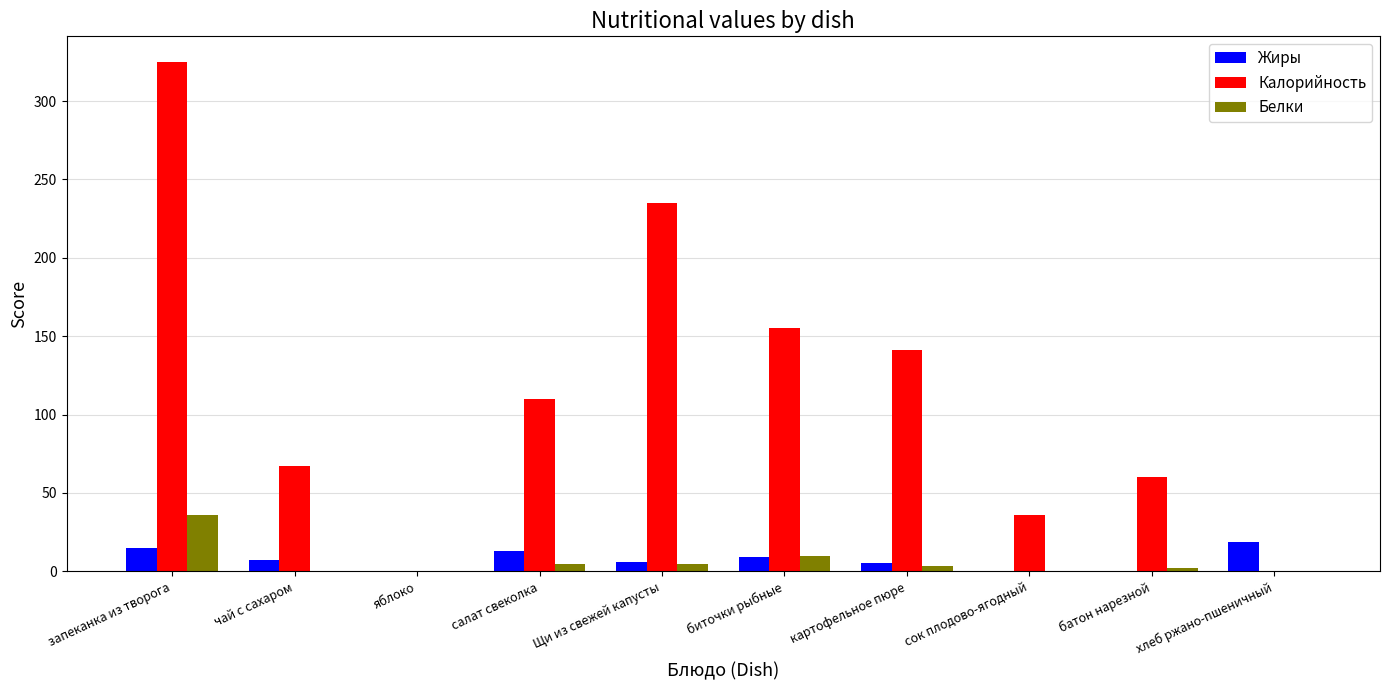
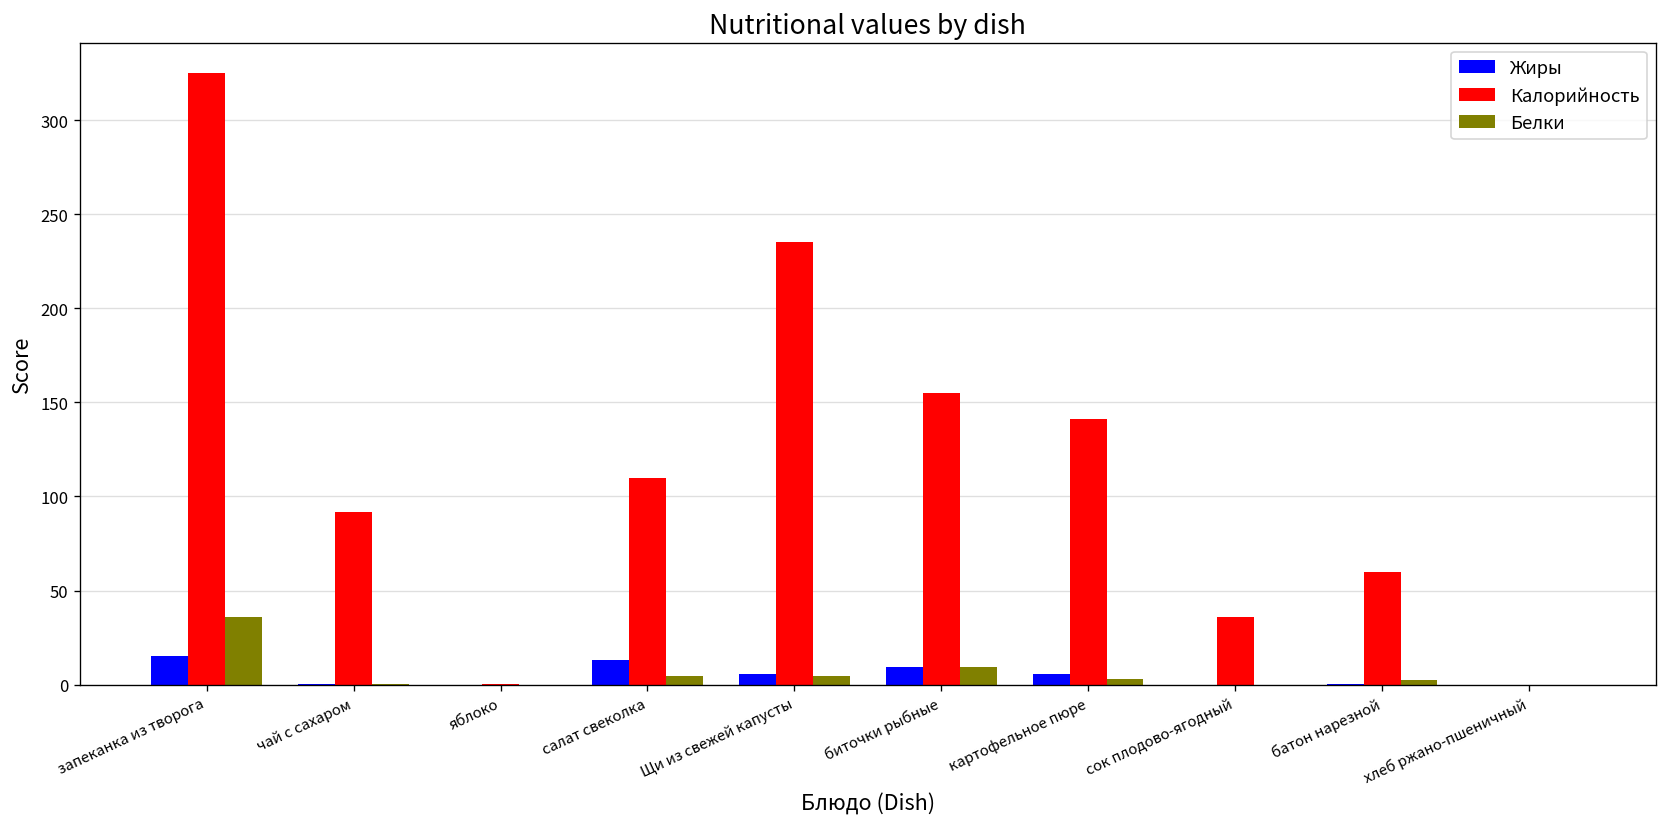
Жиры, чай с сахаром: 7 -> 0
Калорийность, чай с сахаром: 67 -> 92
Жиры, хлеб ржано-пшеничный: 19 -> 0
